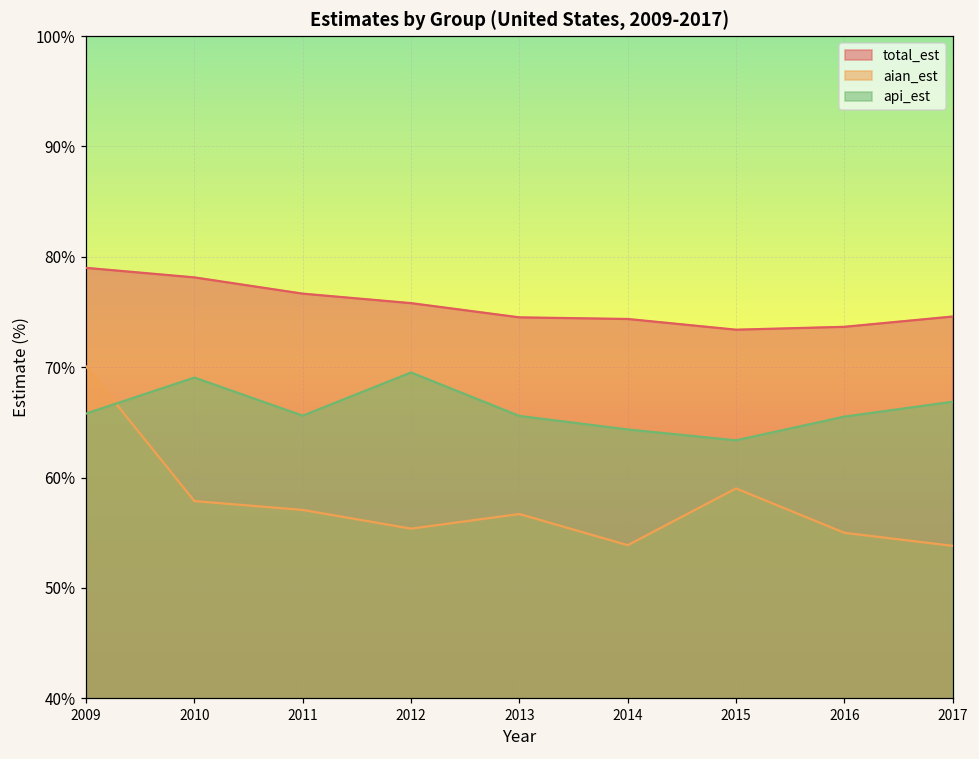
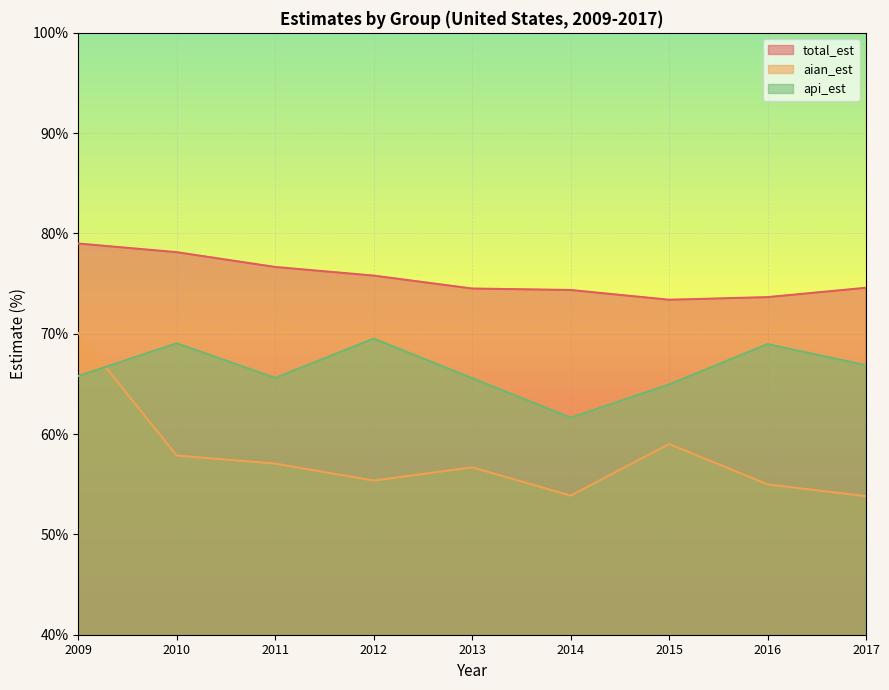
api_est, 2014: 64.3% -> 61.6%
api_est, 2015: 63.4% -> 64.9%
api_est, 2016: 65.5% -> 69.0%
